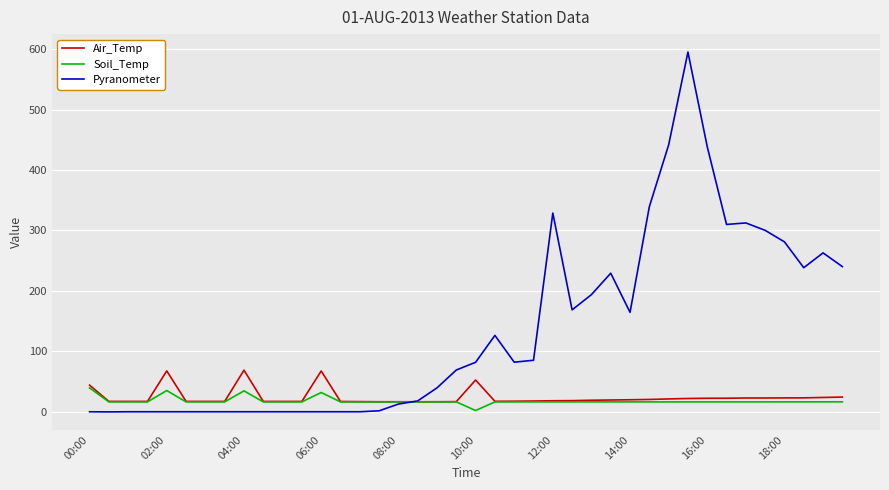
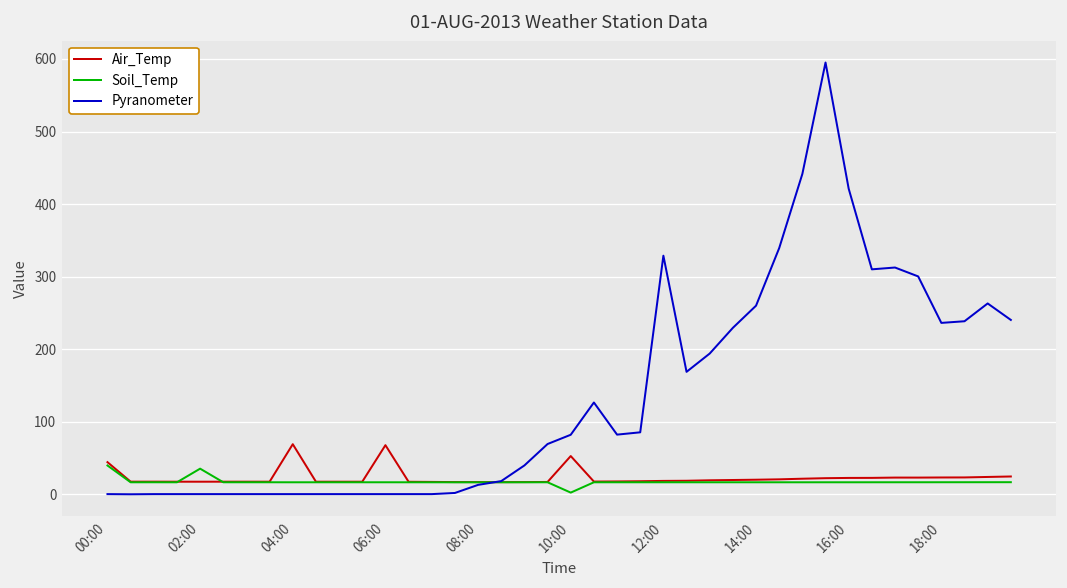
Air_Temp, 02:00: 70 -> 20
Soil_Temp, 04:00: 30 -> 20
Soil_Temp, 06:00: 30 -> 20
Pyranometer, 14:00: 160 -> 260
Pyranometer, 16:00: 440 -> 420
Pyranometer, 18:00: 280 -> 240
